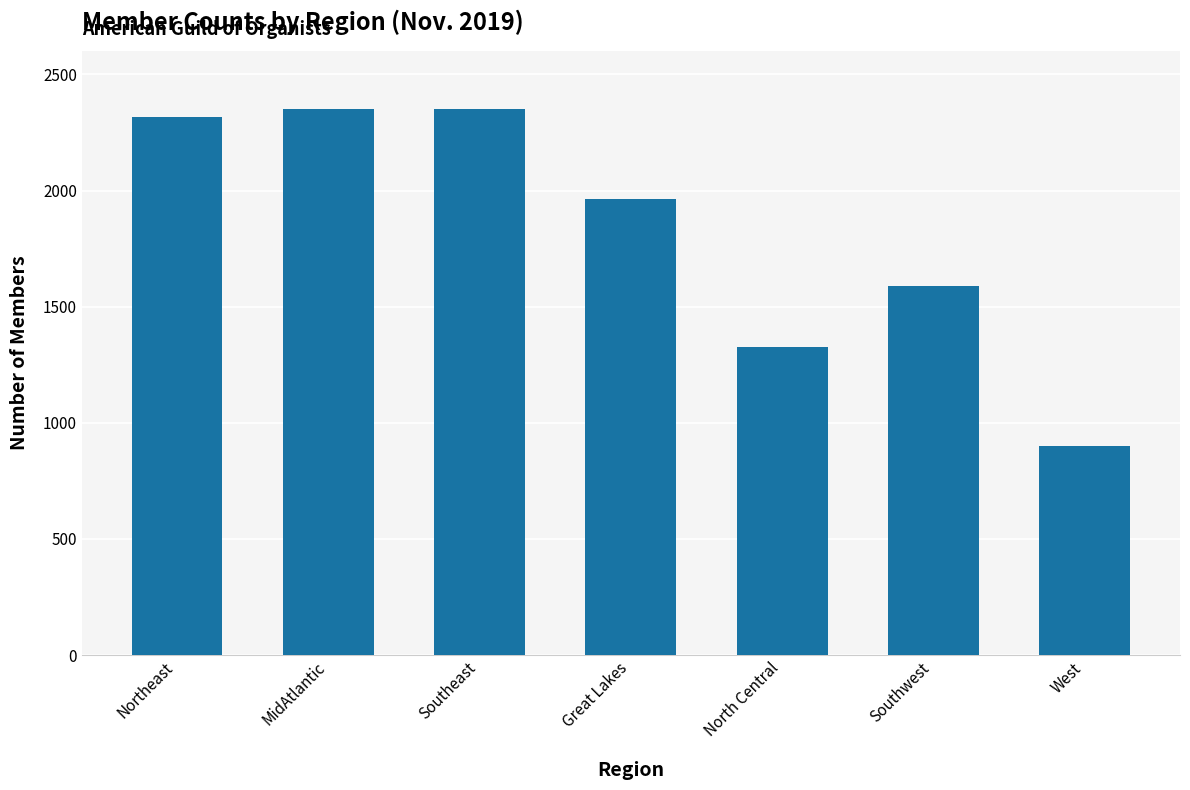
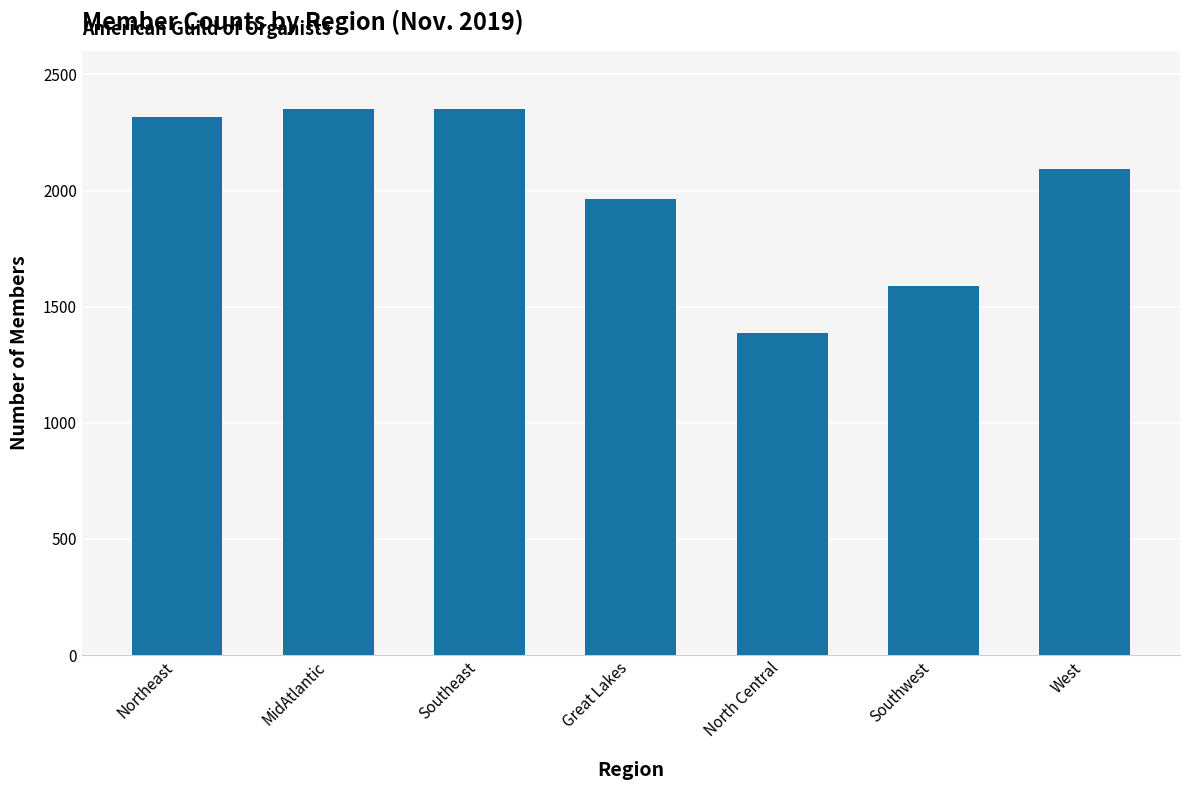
North Central: 1330 -> 1390
West: 900 -> 2090
